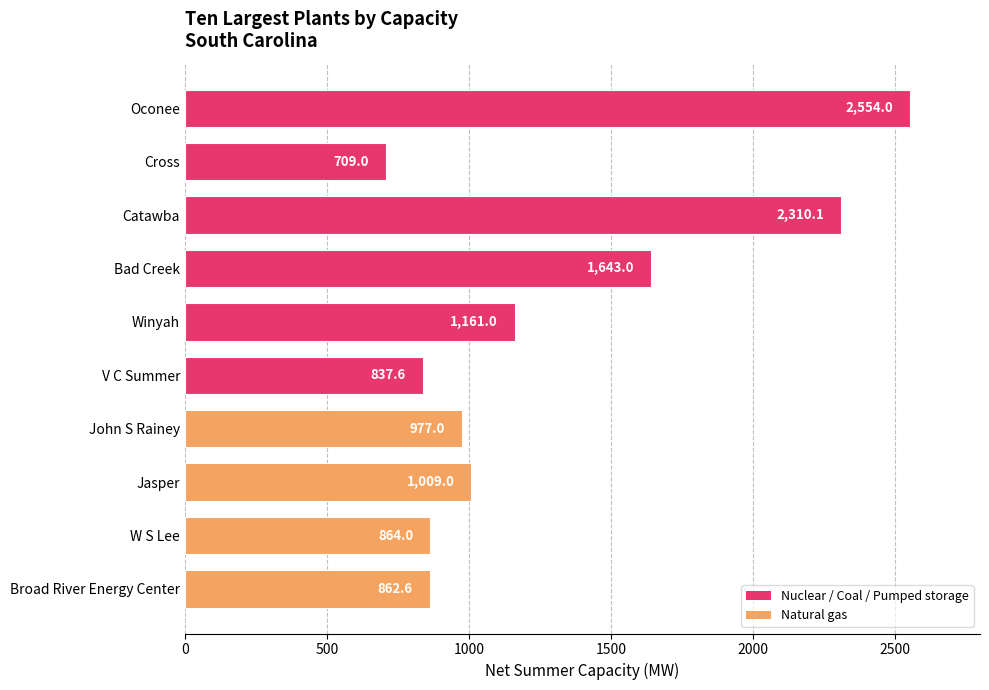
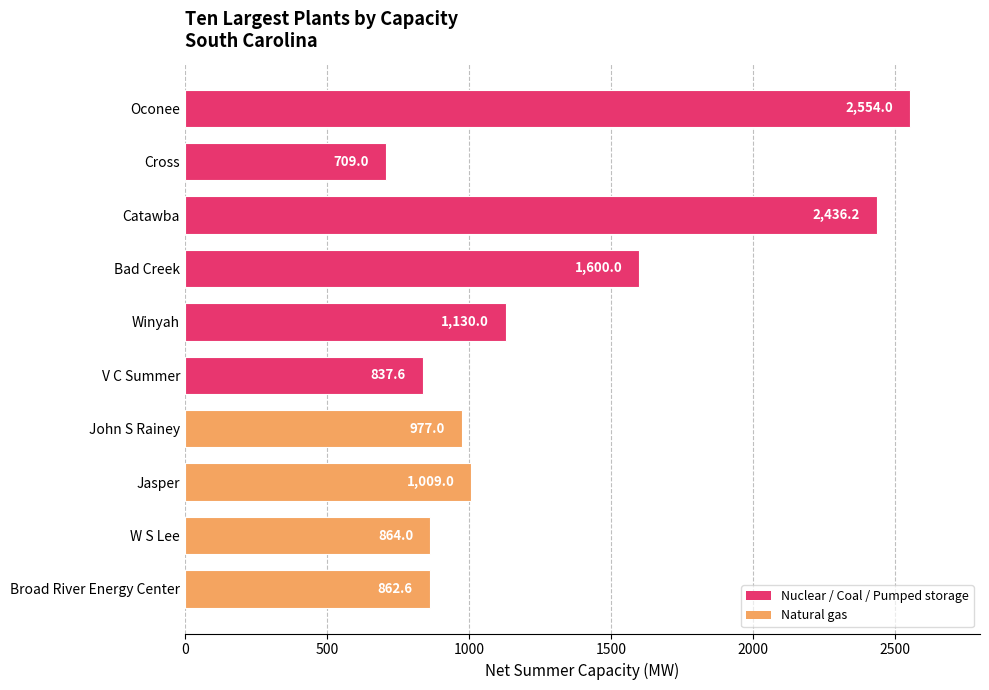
Catawba: 2,310.1 -> 2,436.2
Bad Creek: 1,643.0 -> 1,600.0
Winyah: 1,161.0 -> 1,130.0
